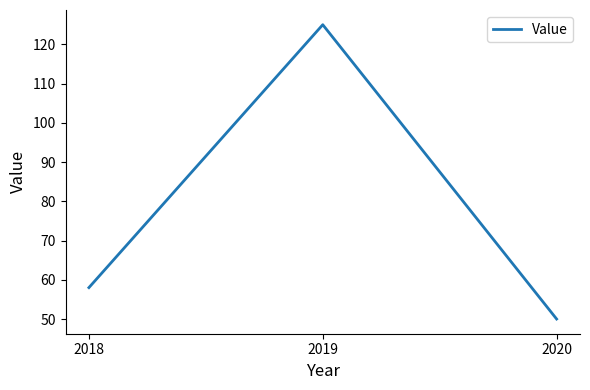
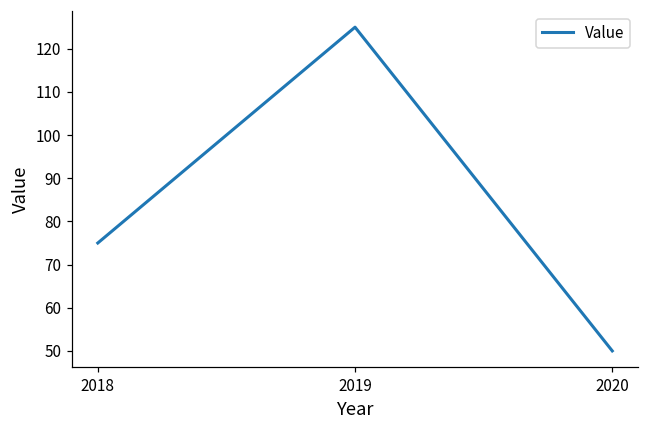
2018: 58 -> 75
